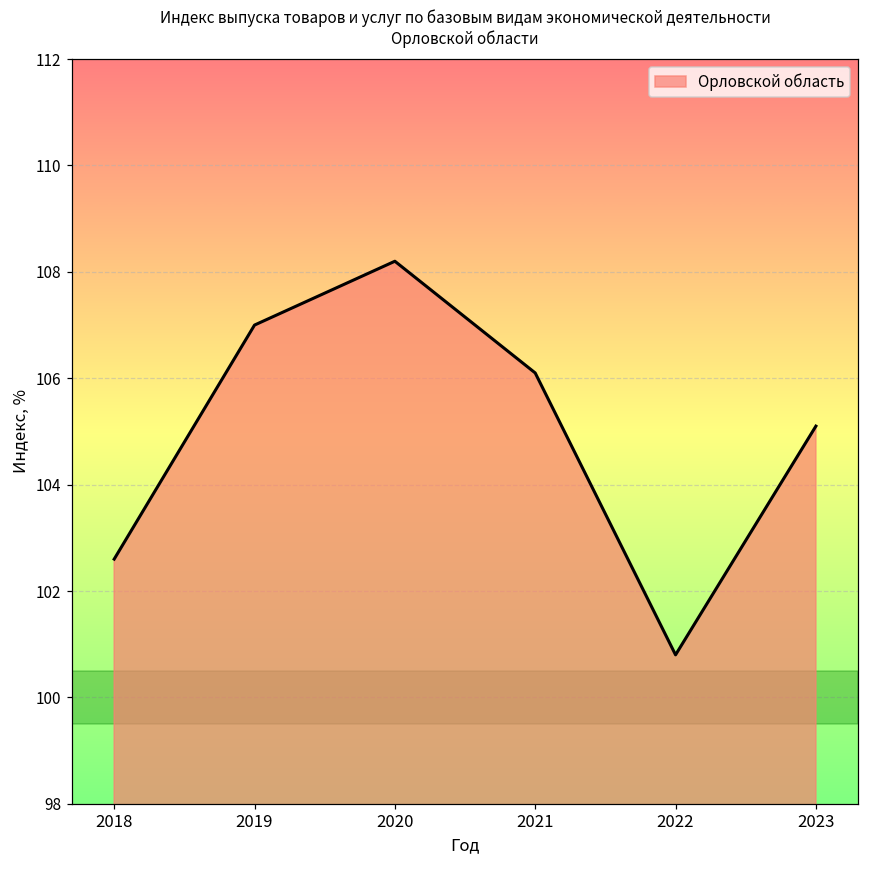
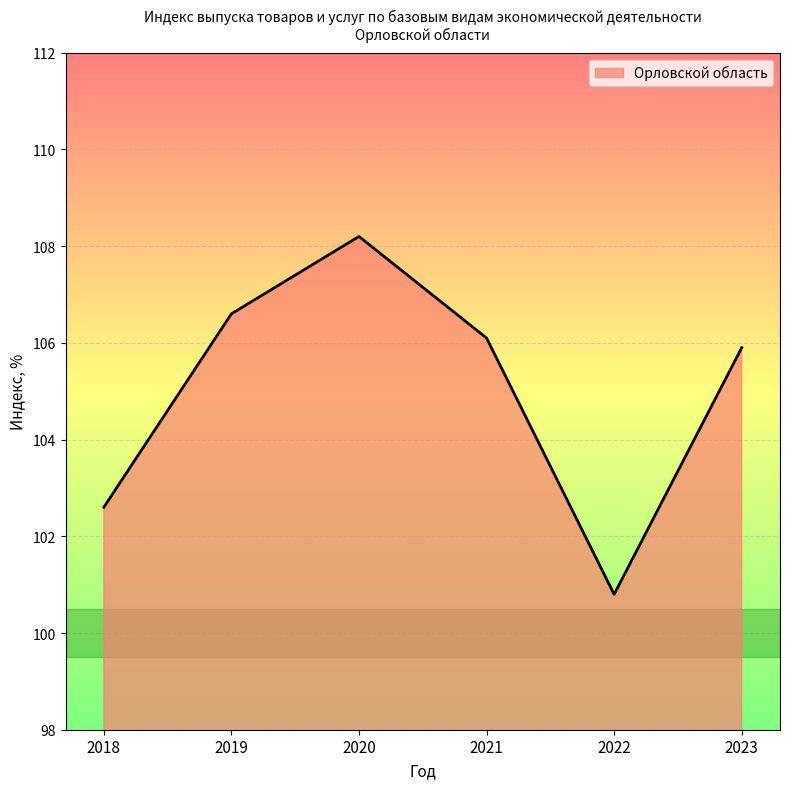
2019: 107.0 -> 106.6
2023: 105.1 -> 105.9
